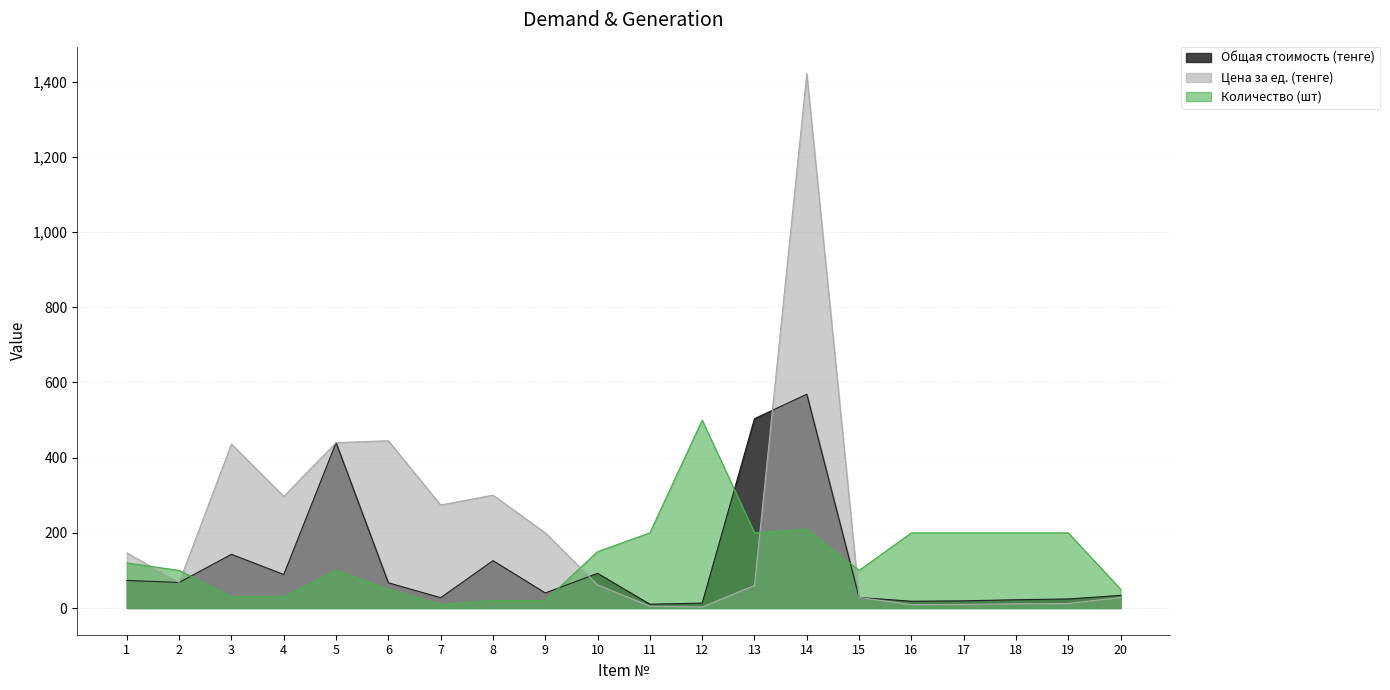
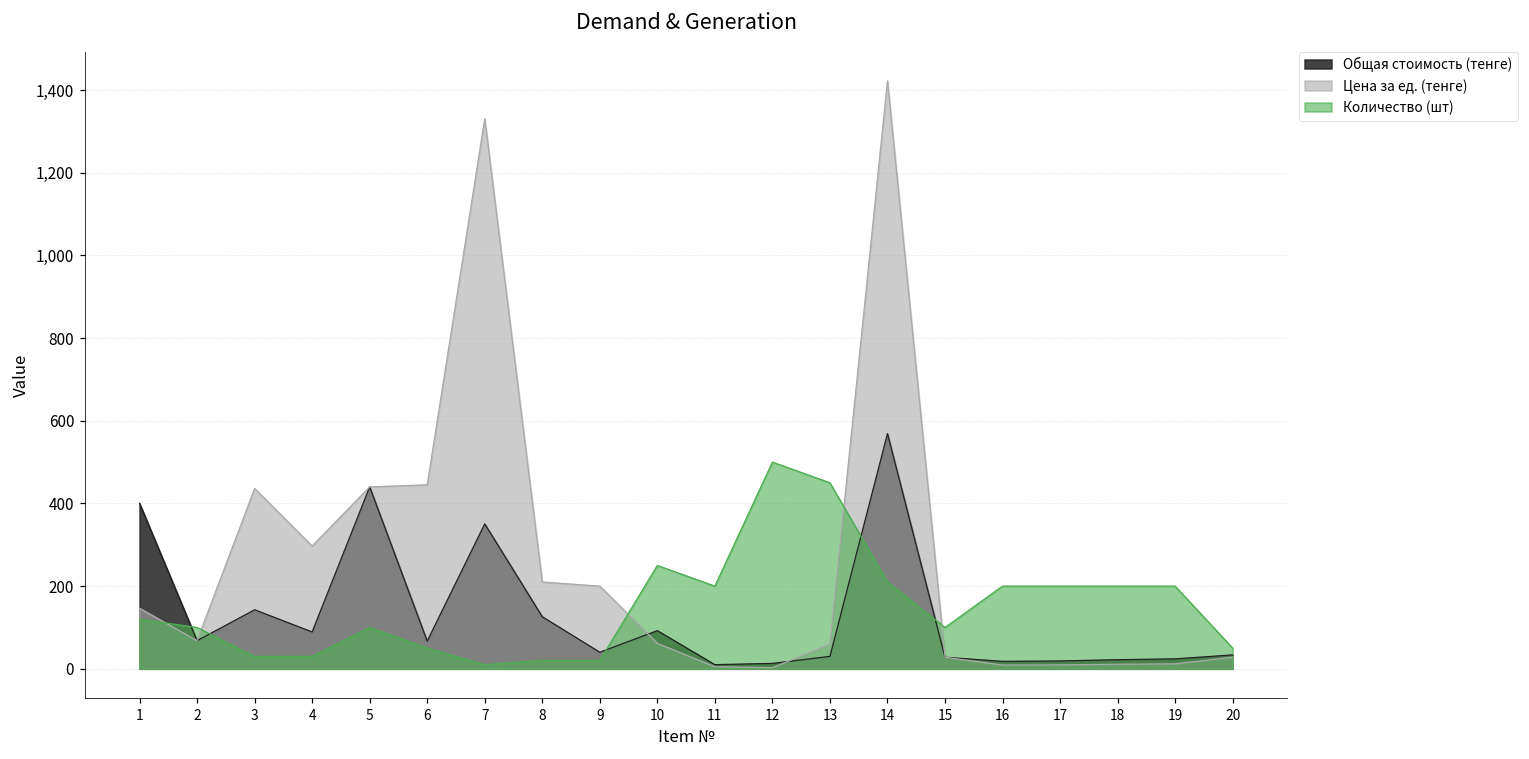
Общая стоимость (тенге), 1: 70 -> 400
Общая стоимость (тенге), 7: 30 -> 350
Цена за ед. (тенге), 7: 270 -> 1,330
Цена за ед. (тенге), 8: 300 -> 210
Количество (шт), 10: 150 -> 250
Общая стоимость (тенге), 13: 500 -> 30
Количество (шт), 13: 200 -> 450
